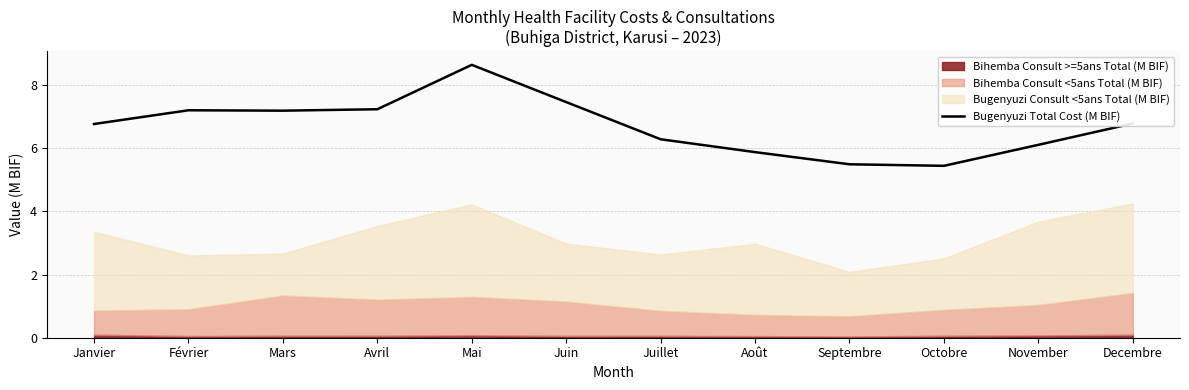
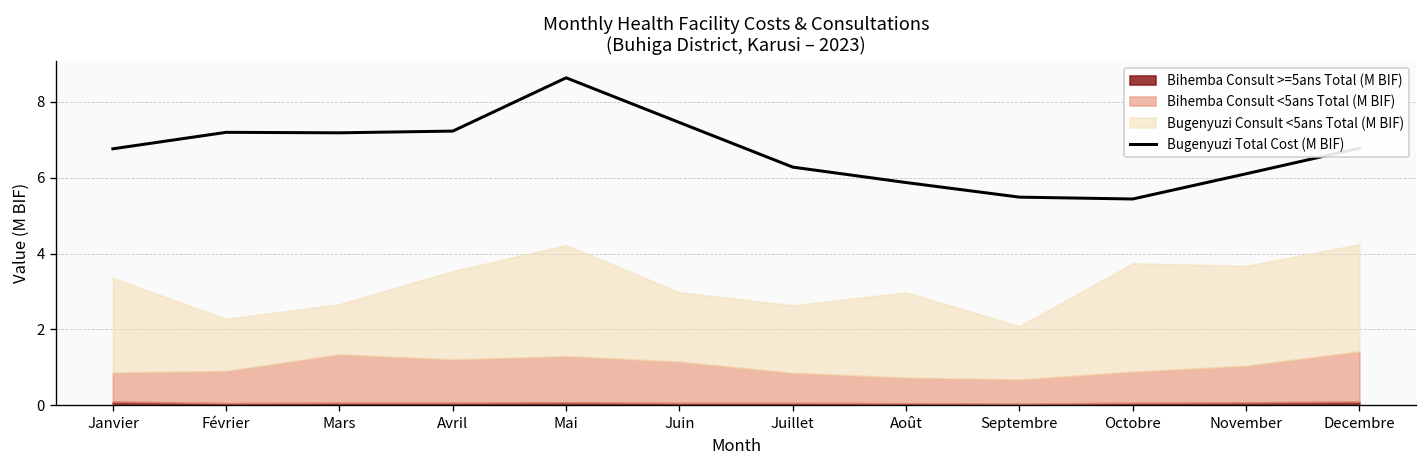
Bugenyuzi Consult <5ans Total (M BIF), Février: 1.7 -> 1.4
Bugenyuzi Consult <5ans Total (M BIF), Octobre: 1.6 -> 2.9
